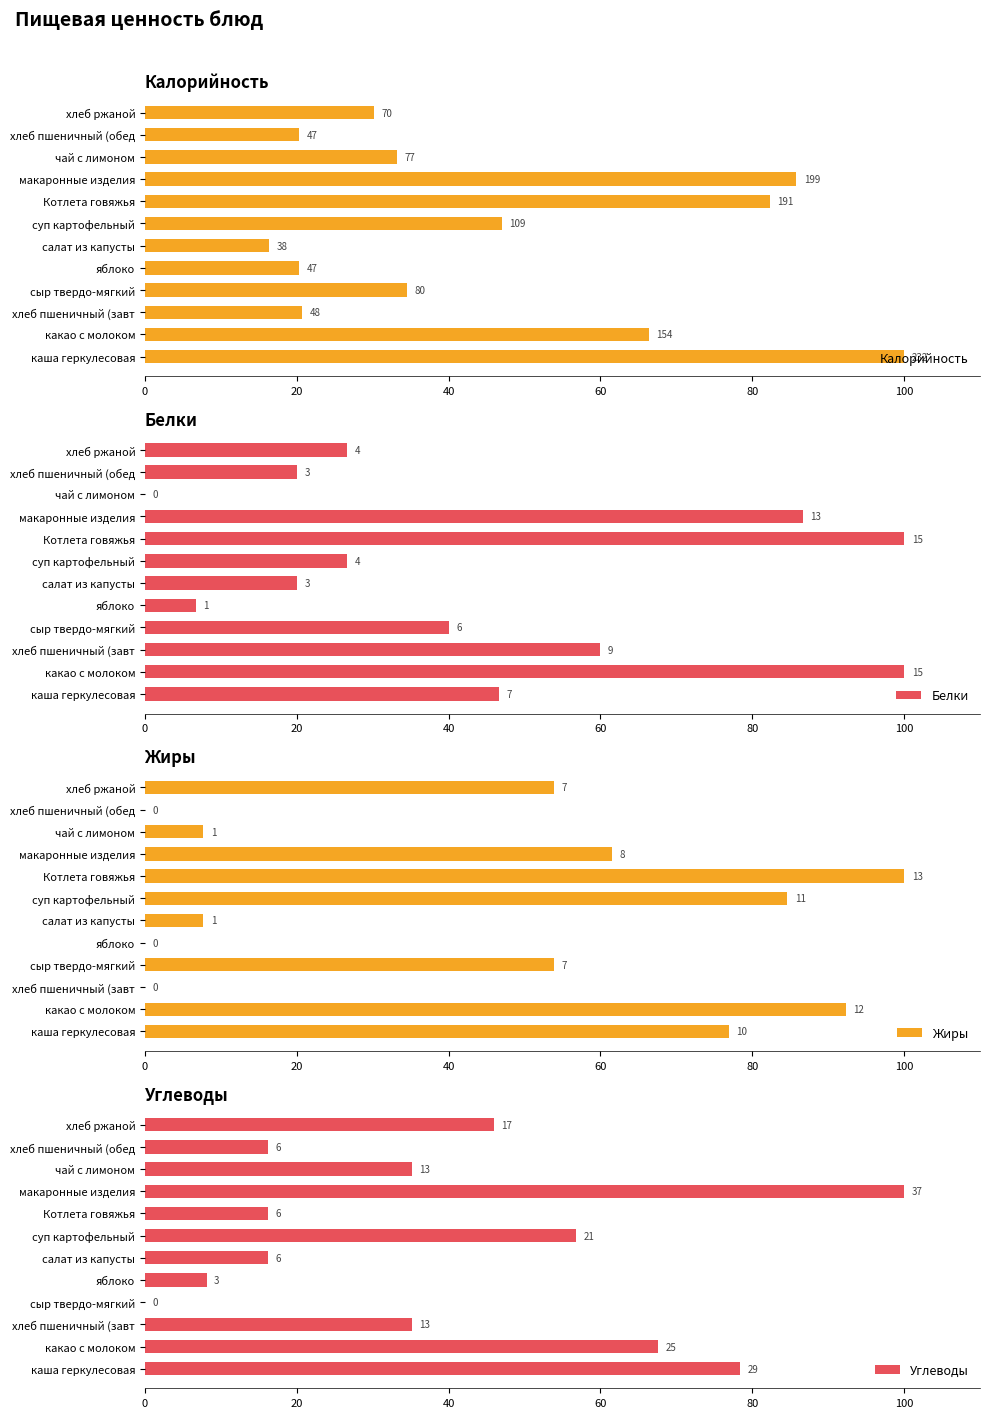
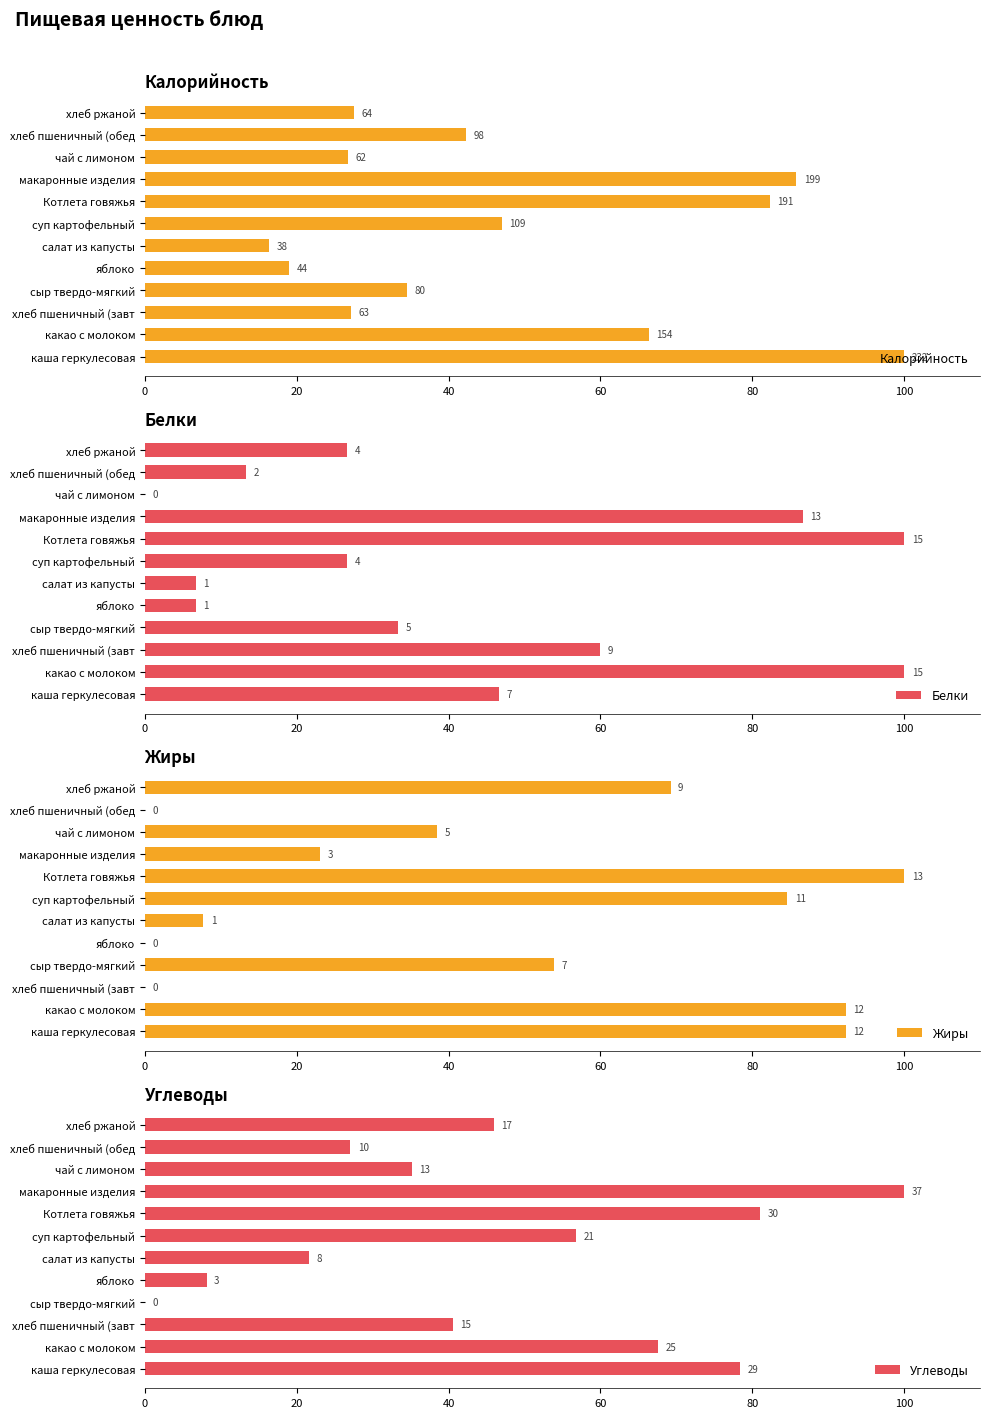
Калорийность, хлеб ржаной: 70 -> 64
Калорийность, хлеб пшеничный (обед: 47 -> 98
Калорийность, чай с лимоном: 77 -> 62
Калорийность, яблоко: 47 -> 44
Калорийность, хлеб пшеничный (завт: 48 -> 63
Белки, хлеб пшеничный (обед: 3 -> 2
Белки, салат из капусты: 3 -> 1
Белки, сыр твердо-мягкий: 6 -> 5
Жиры, хлеб ржаной: 7 -> 9
Жиры, чай с лимоном: 1 -> 5
Жиры, макаронные изделия: 8 -> 3
Жиры, каша геркулесовая: 10 -> 12
Углеводы, хлеб пшеничный (обед: 6 -> 10
Углеводы, Котлета говяжья: 6 -> 30
Углеводы, салат из капусты: 6 -> 8
Углеводы, хлеб пшеничный (завт: 13 -> 15
